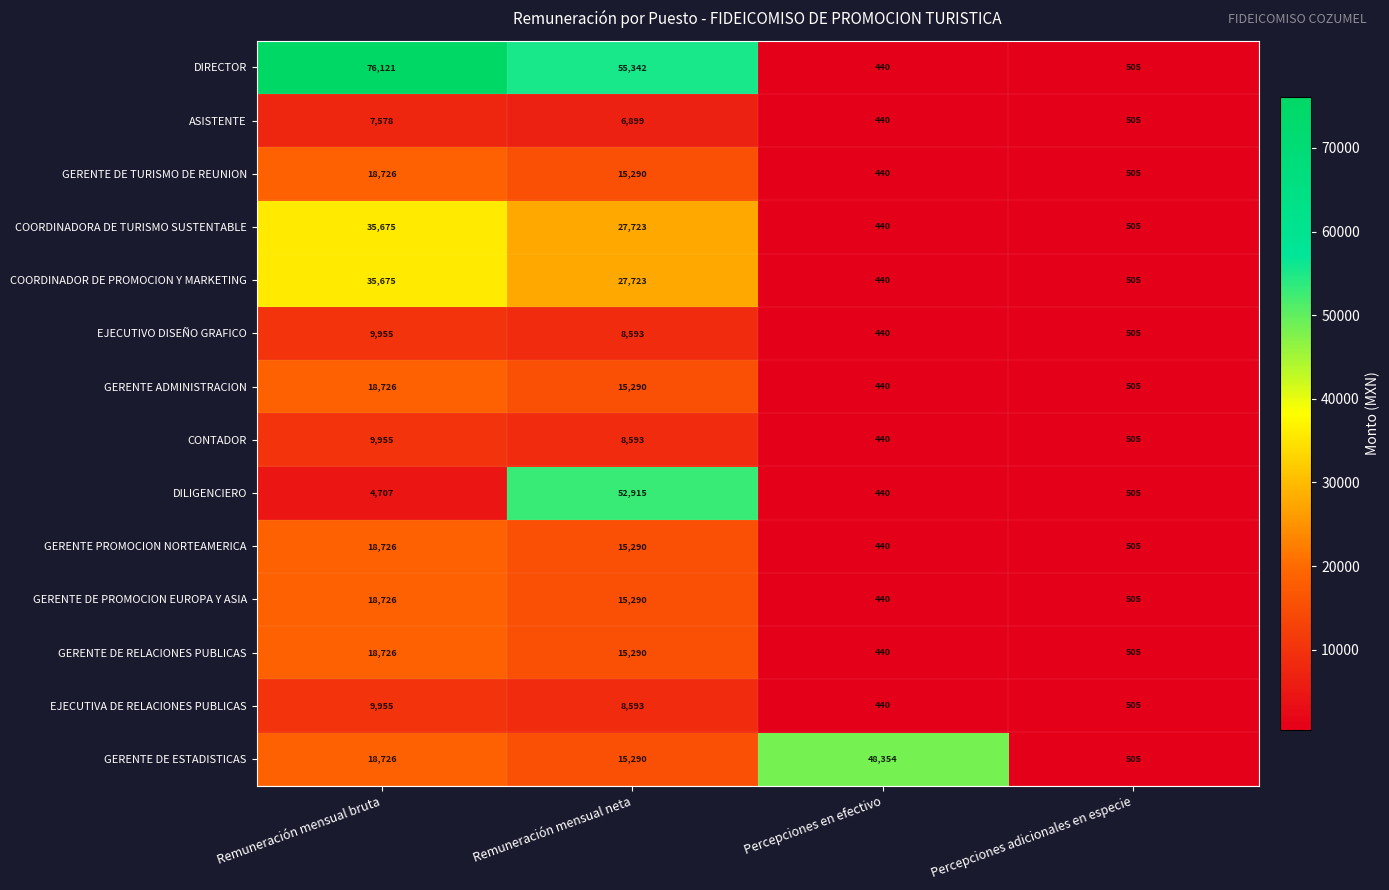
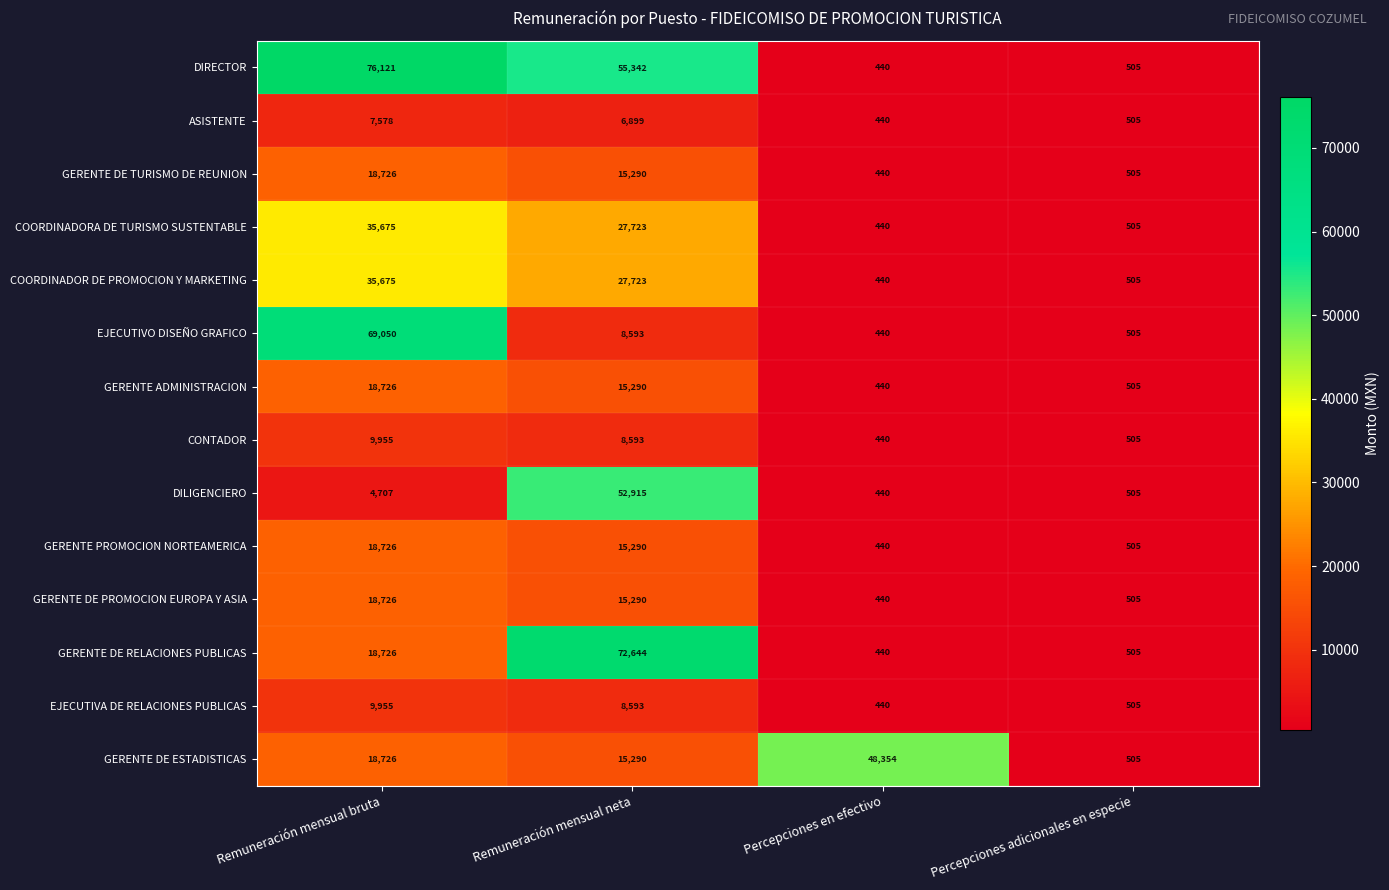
EJECUTIVO DISEÑO GRAFICO, Remuneración mensual bruta: 9,955 -> 69,050
GERENTE DE RELACIONES PUBLICAS, Remuneración mensual neta: 15,290 -> 72,644
